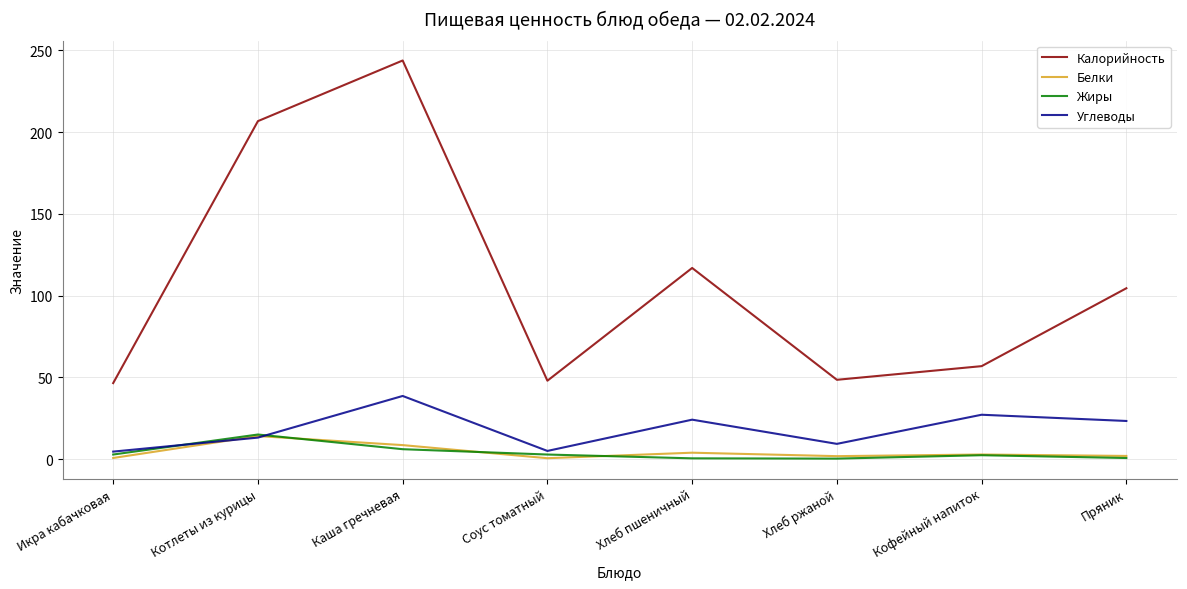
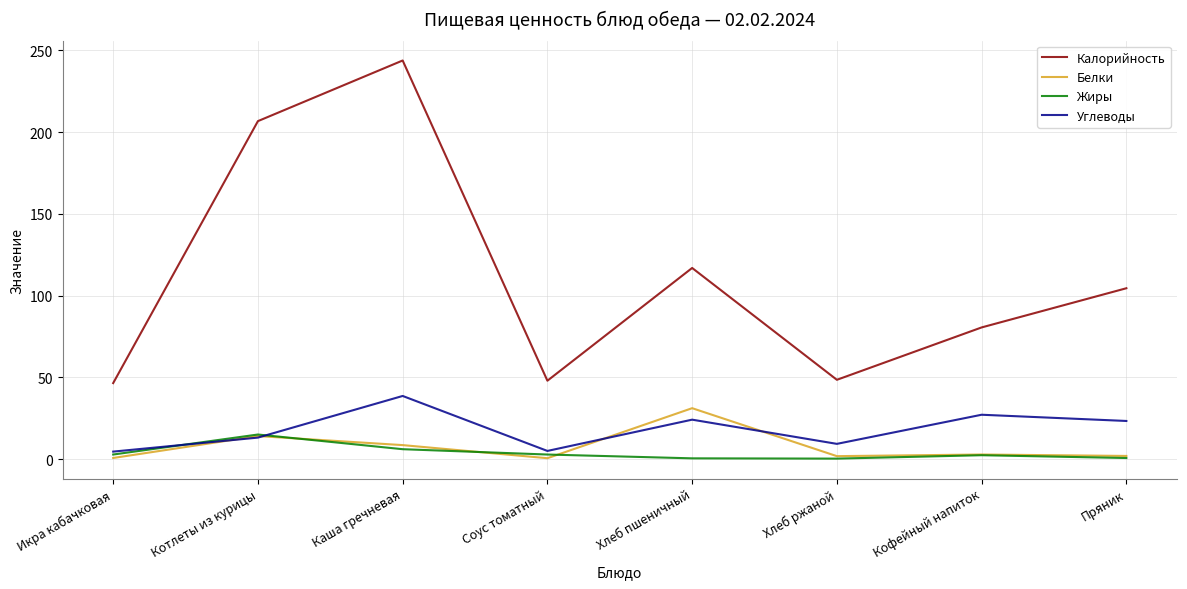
Белки, Хлеб пшеничный: 4 -> 31
Калорийность, Кофейный напиток: 57 -> 81
